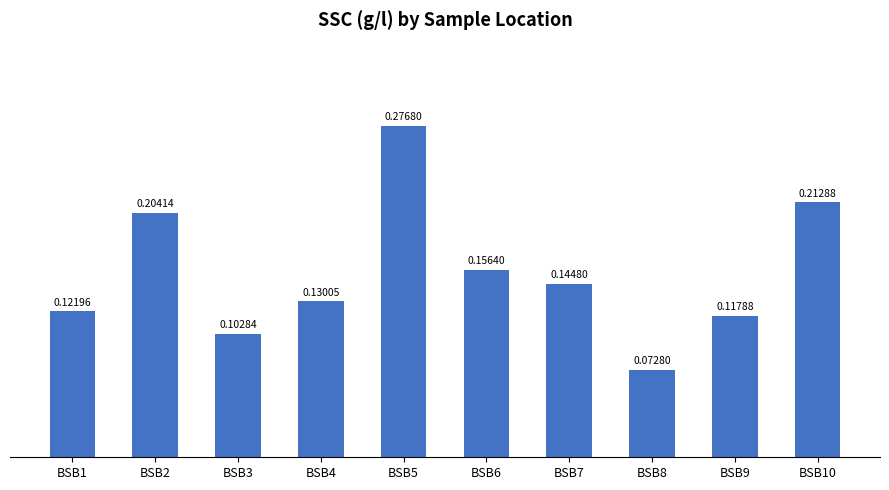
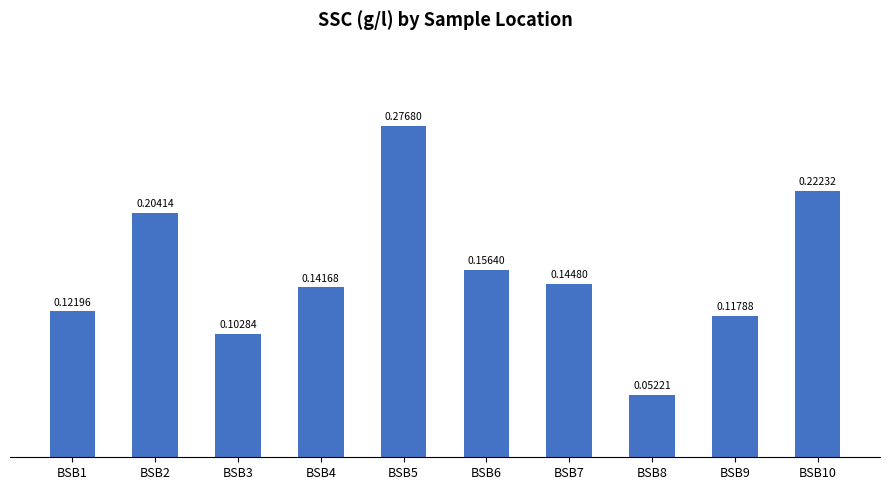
BSB4: 0.13005 -> 0.14168
BSB8: 0.07280 -> 0.05221
BSB10: 0.21288 -> 0.22232
